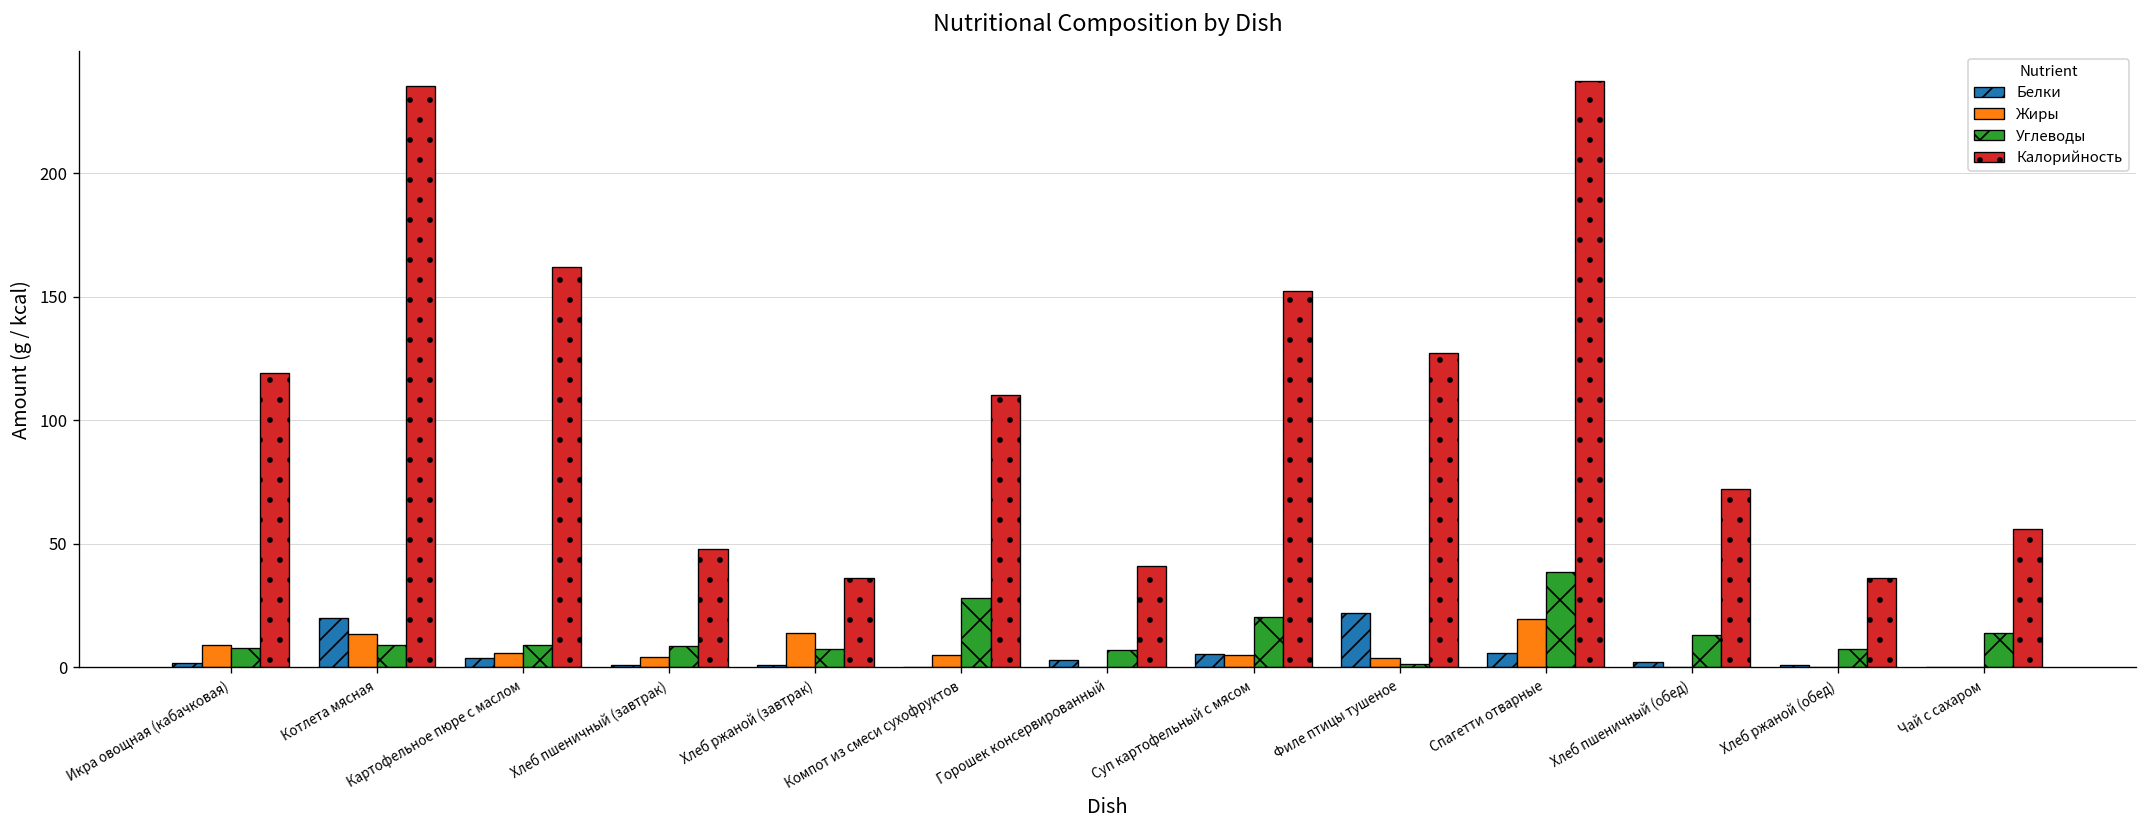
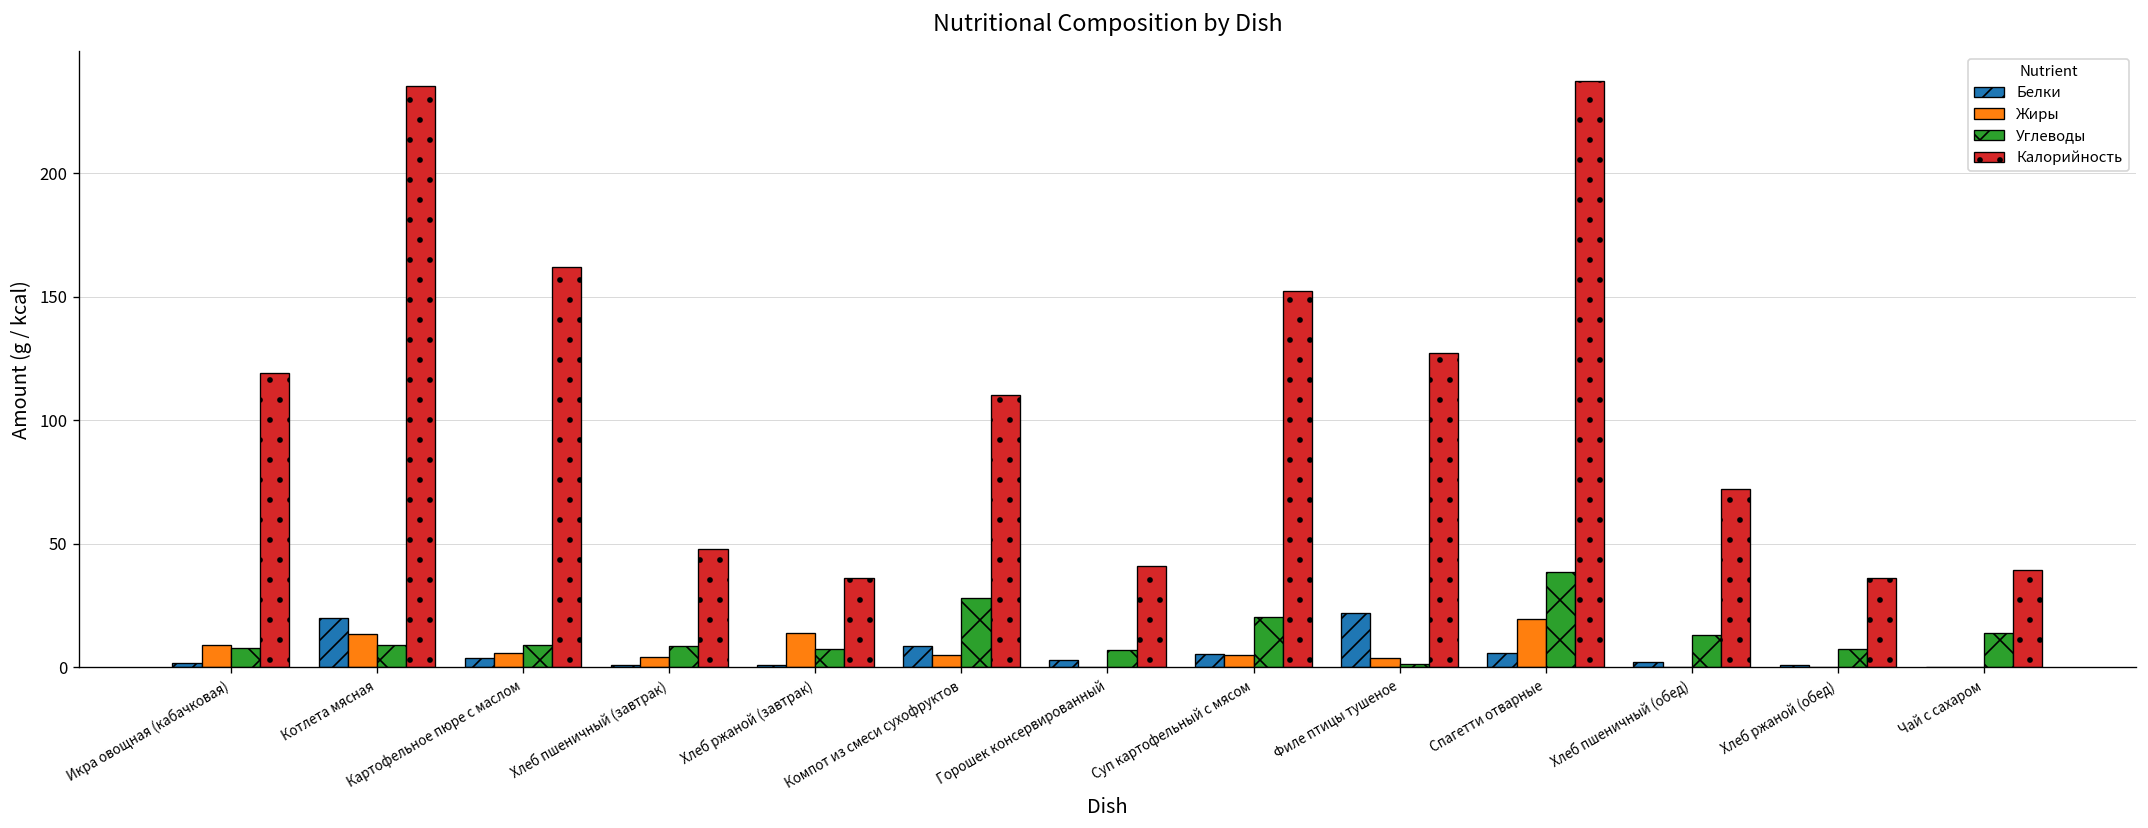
Белки, Компот из смеси сухофруктов: 0 -> 9
Калорийность, Чай с сахаром: 56 -> 39
